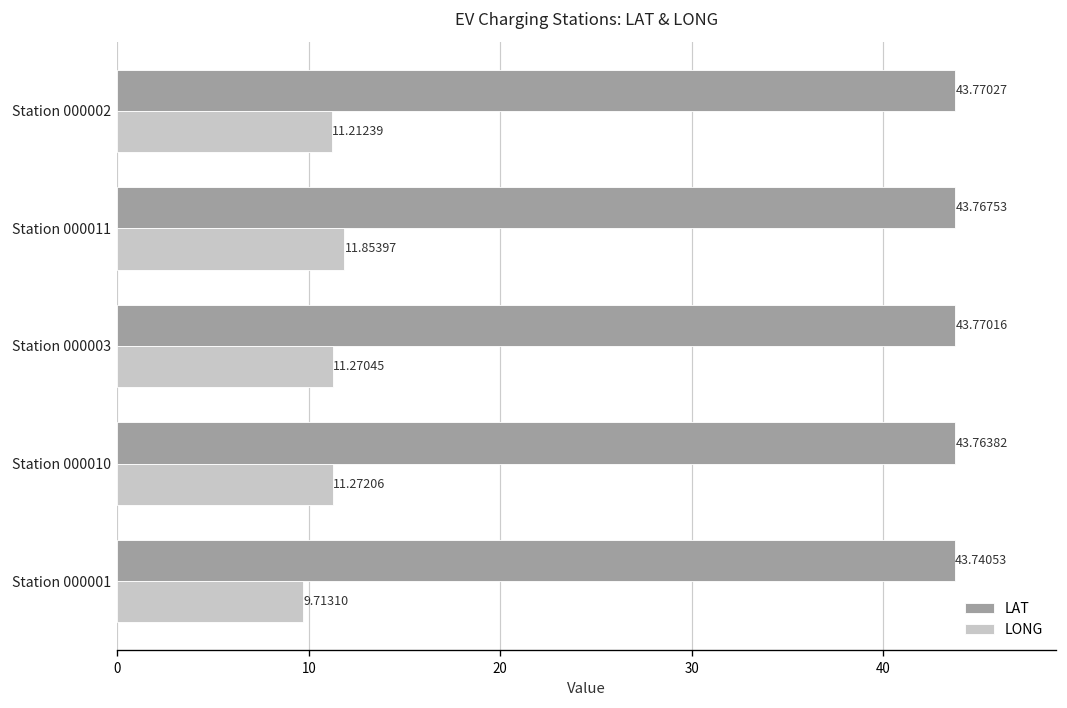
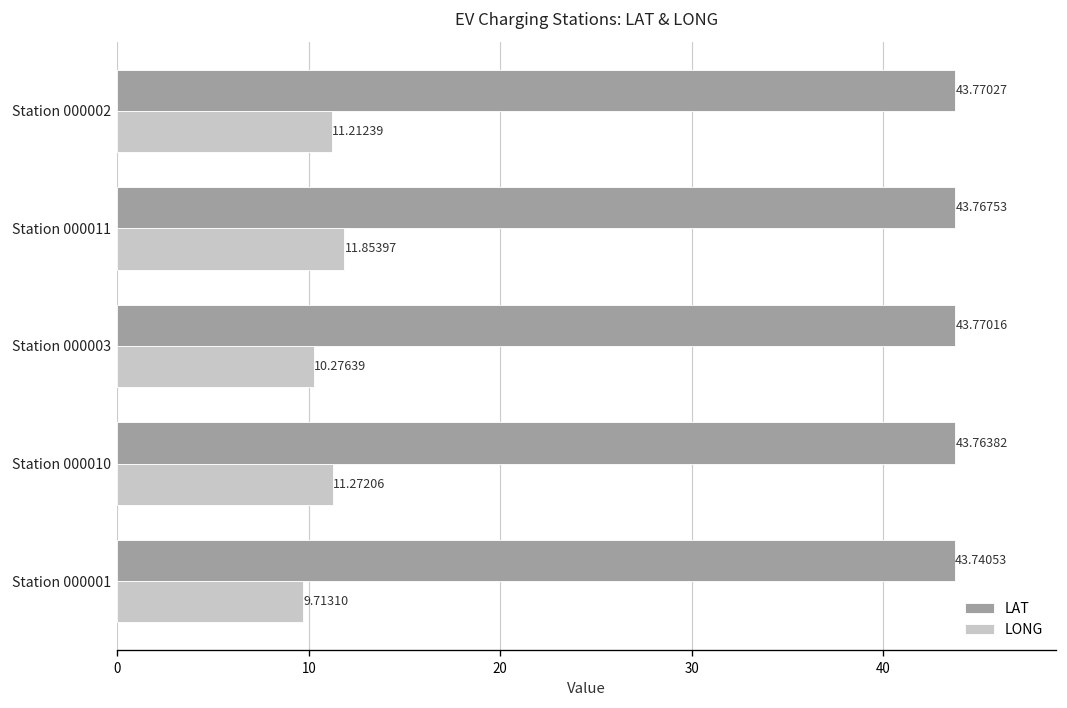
LONG, Station 000003: 11.27045 -> 10.27639
